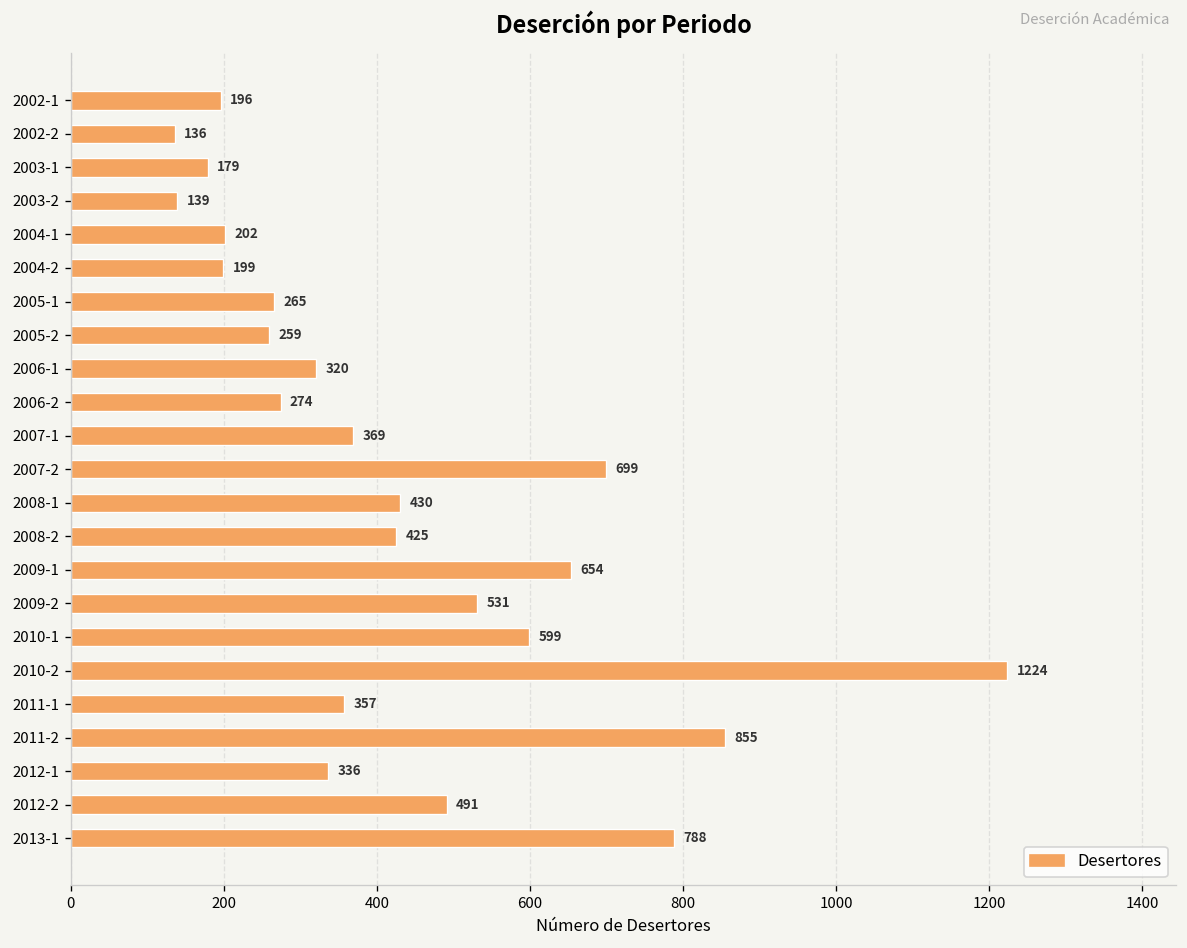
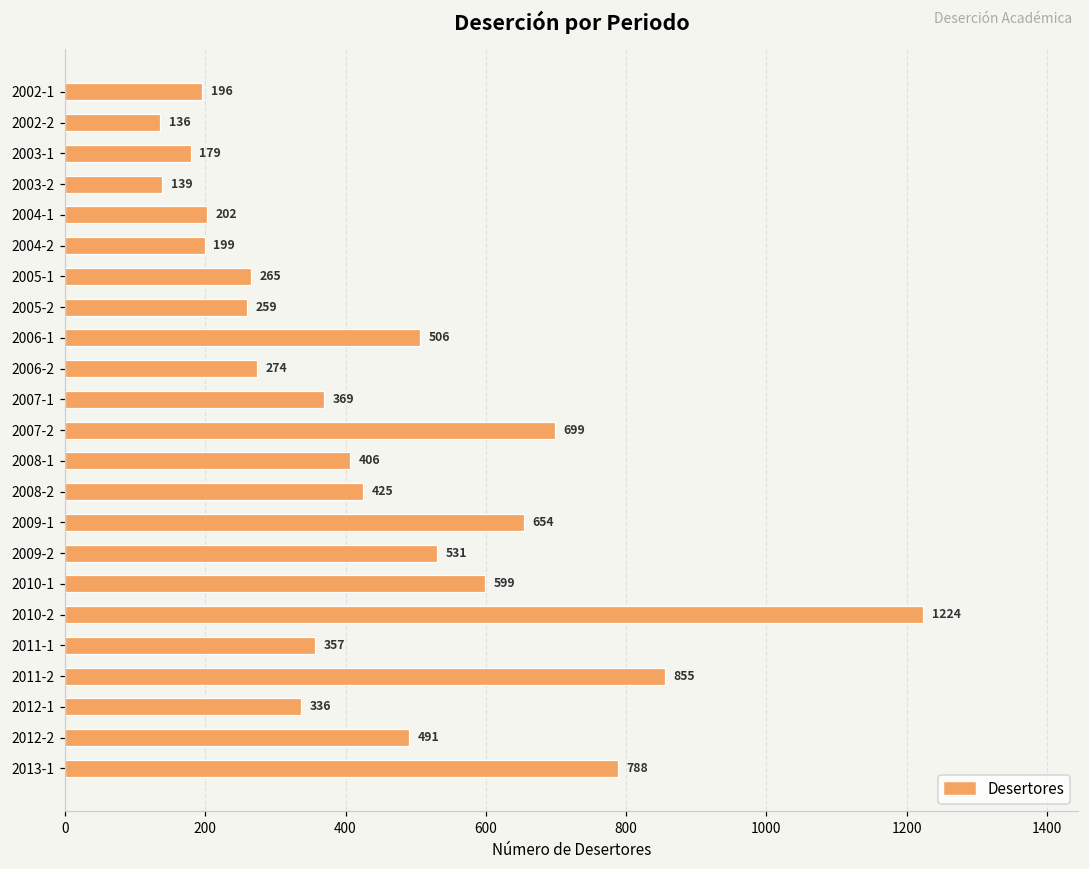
2006-1: 320 -> 506
2008-1: 430 -> 406
